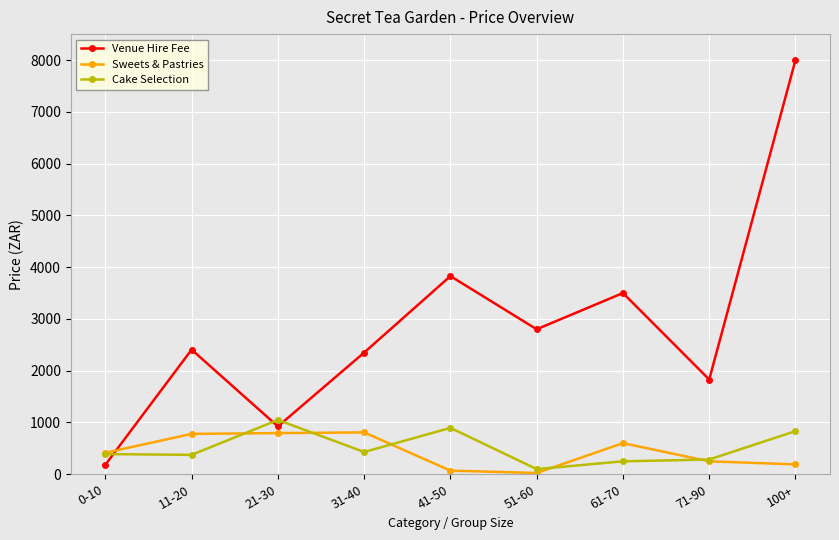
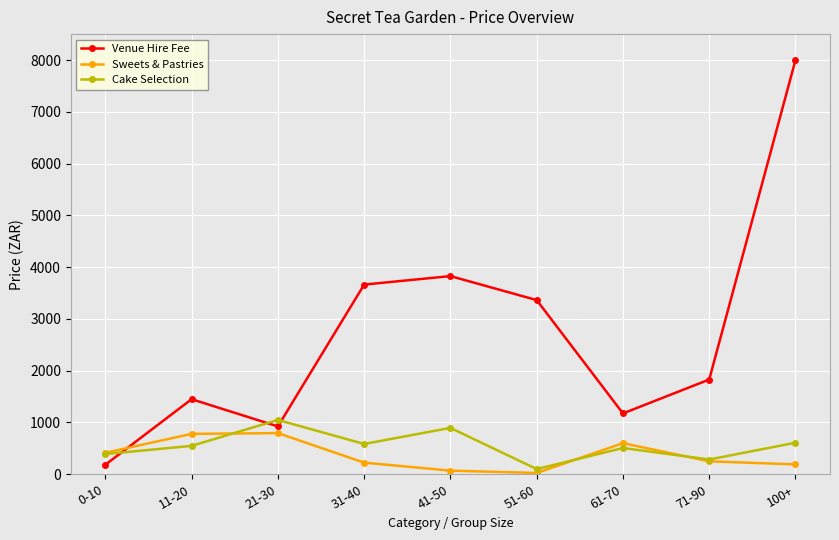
Venue Hire Fee, 11-20: 2400 -> 1500
Cake Selection, 11-20: 400 -> 500
Venue Hire Fee, 31-40: 2400 -> 3700
Sweets & Pastries, 31-40: 800 -> 200
Cake Selection, 31-40: 400 -> 600
Venue Hire Fee, 51-60: 2800 -> 3400
Venue Hire Fee, 61-70: 3500 -> 1200
Cake Selection, 61-70: 300 -> 500
Cake Selection, 100+: 800 -> 600
